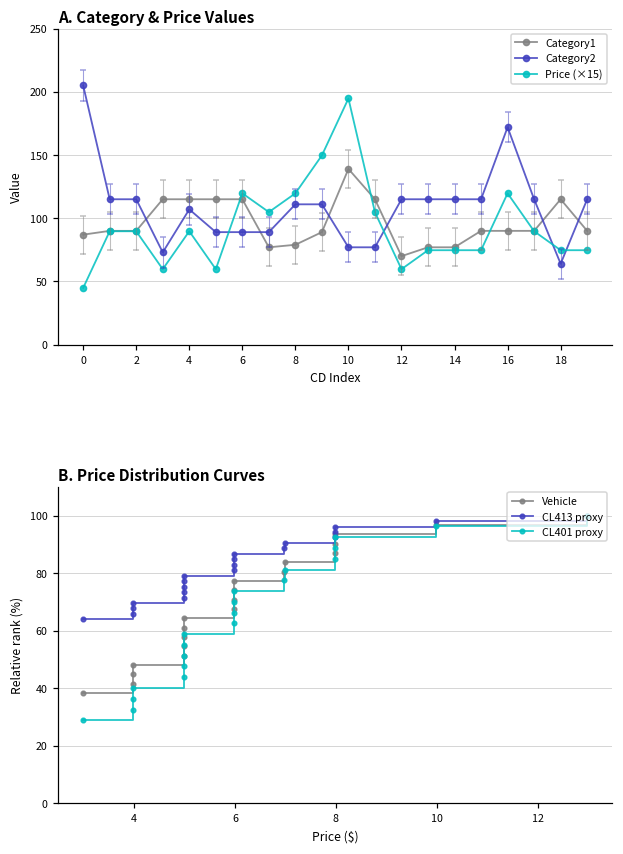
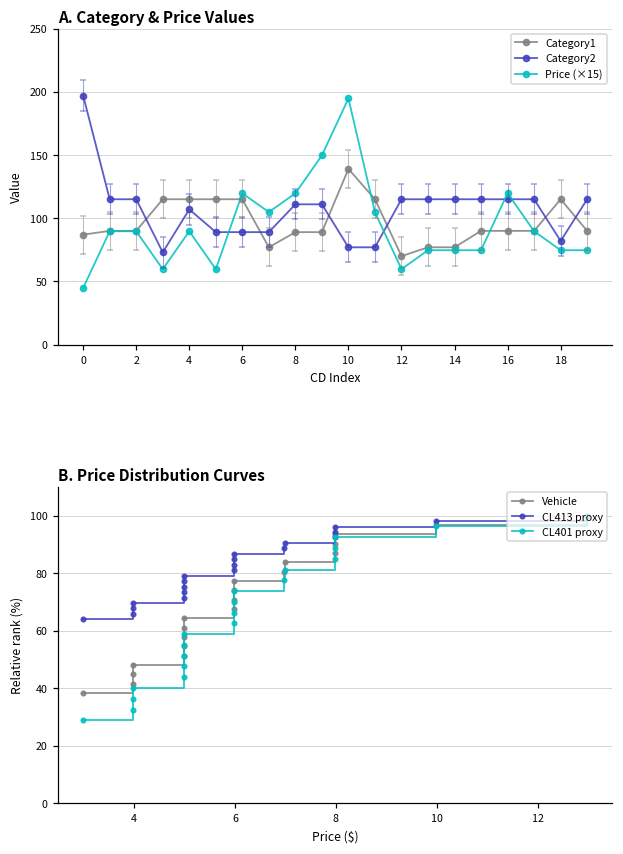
A. Category & Price Values, Category2, 0: 205 -> 197
A. Category & Price Values, Category1, 8: 79 -> 89
A. Category & Price Values, Category2, 16: 172 -> 115
A. Category & Price Values, Category2, 18: 64 -> 82
